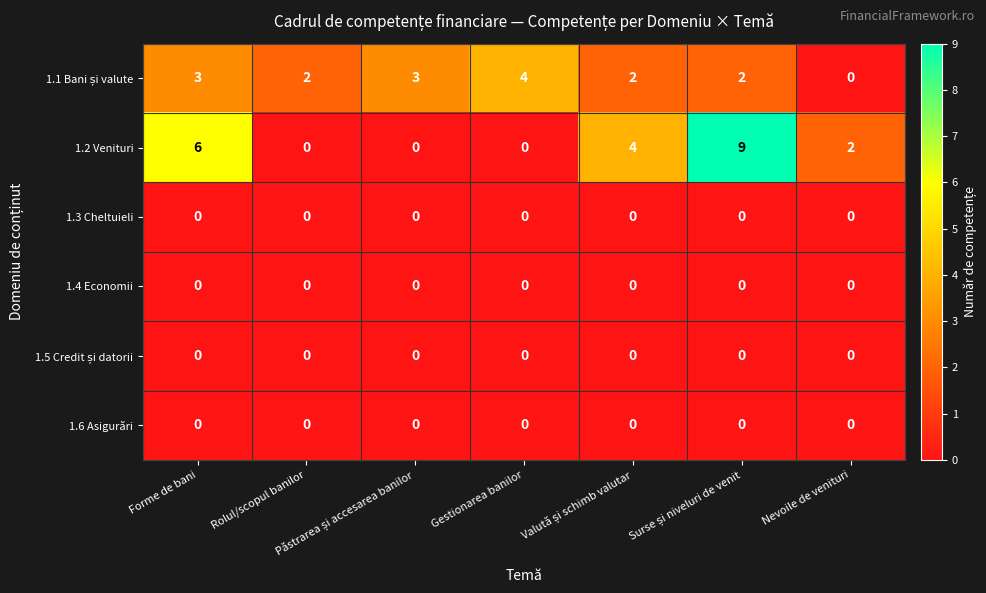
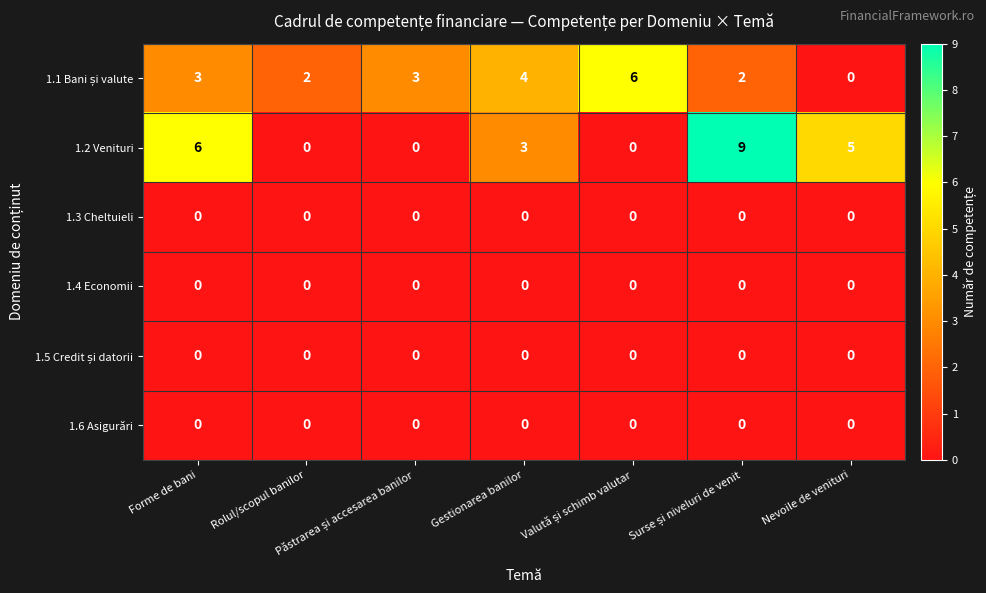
1.1 Bani și valute, Valută și schimb valutar: 2 -> 6
1.2 Venituri, Gestionarea banilor: 0 -> 3
1.2 Venituri, Valută și schimb valutar: 4 -> 0
1.2 Venituri, Nevoile de venituri: 2 -> 5
